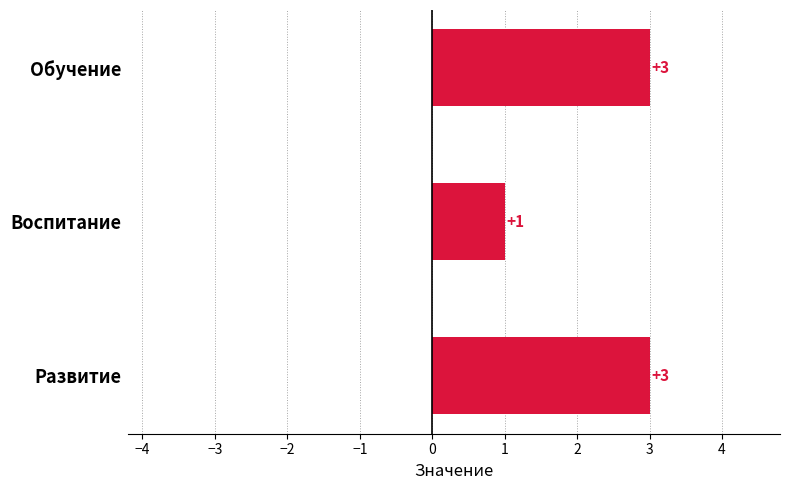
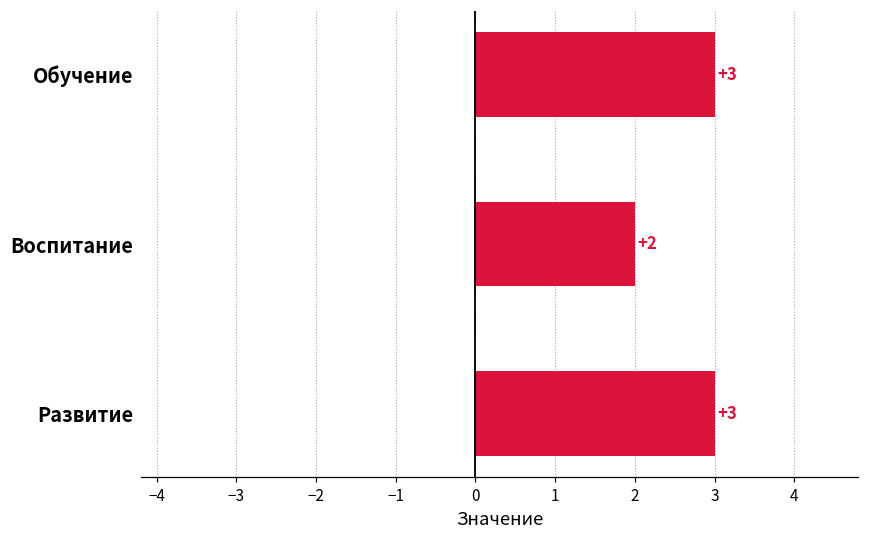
Воспитание: +1 -> +2
